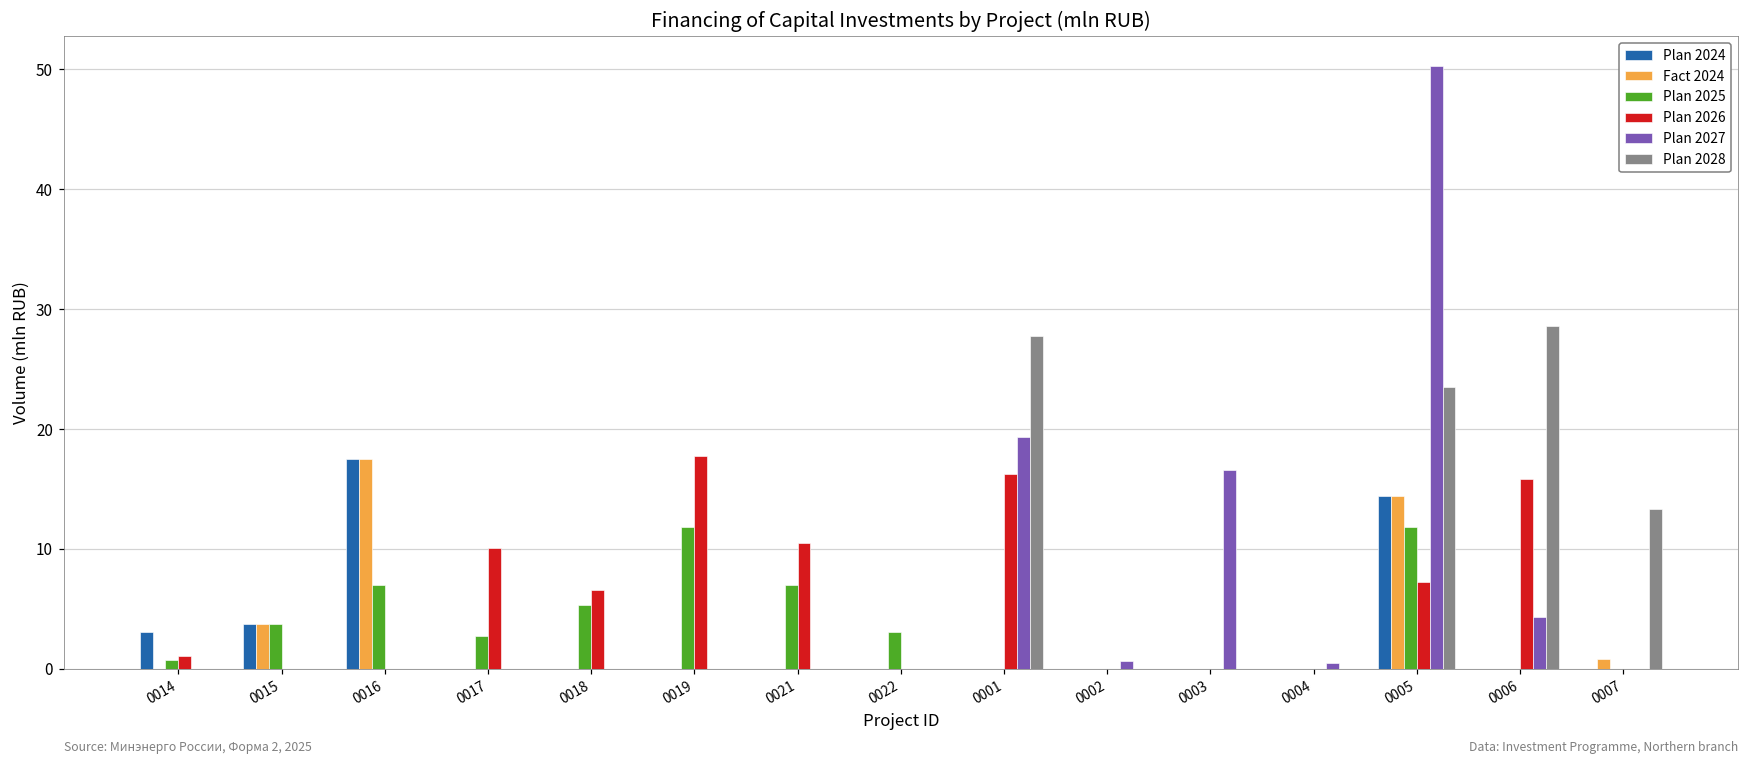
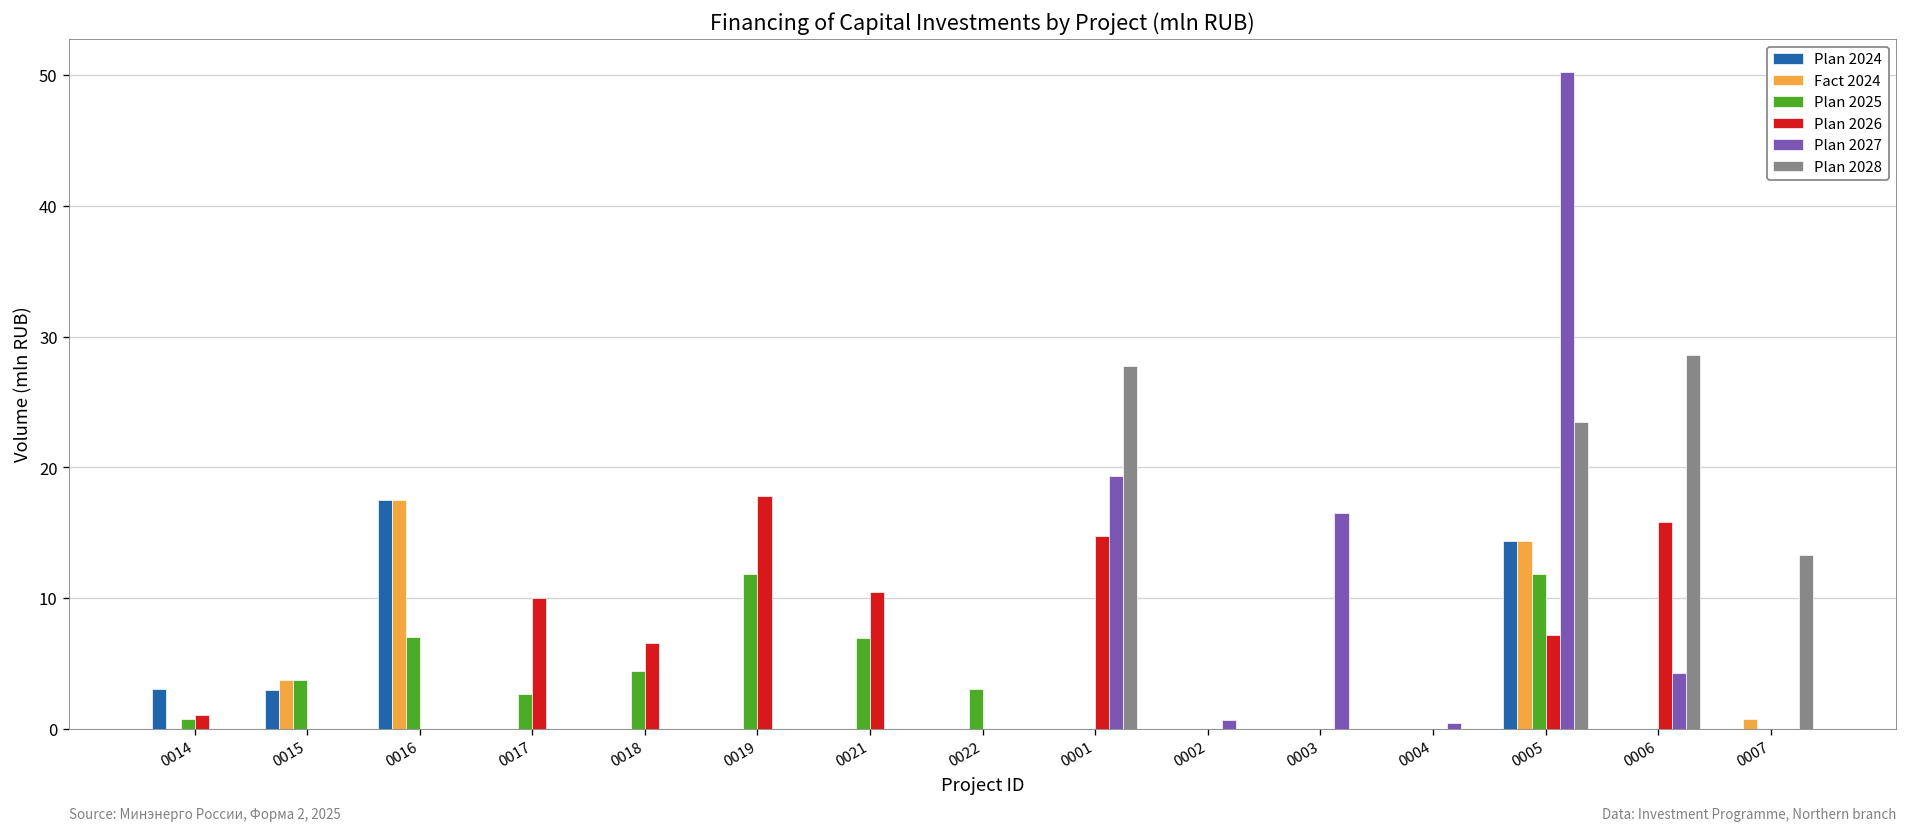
Plan 2024, 0015: 3.7 -> 3.0
Plan 2025, 0018: 5.3 -> 4.4
Plan 2026, 0001: 16.2 -> 14.7
